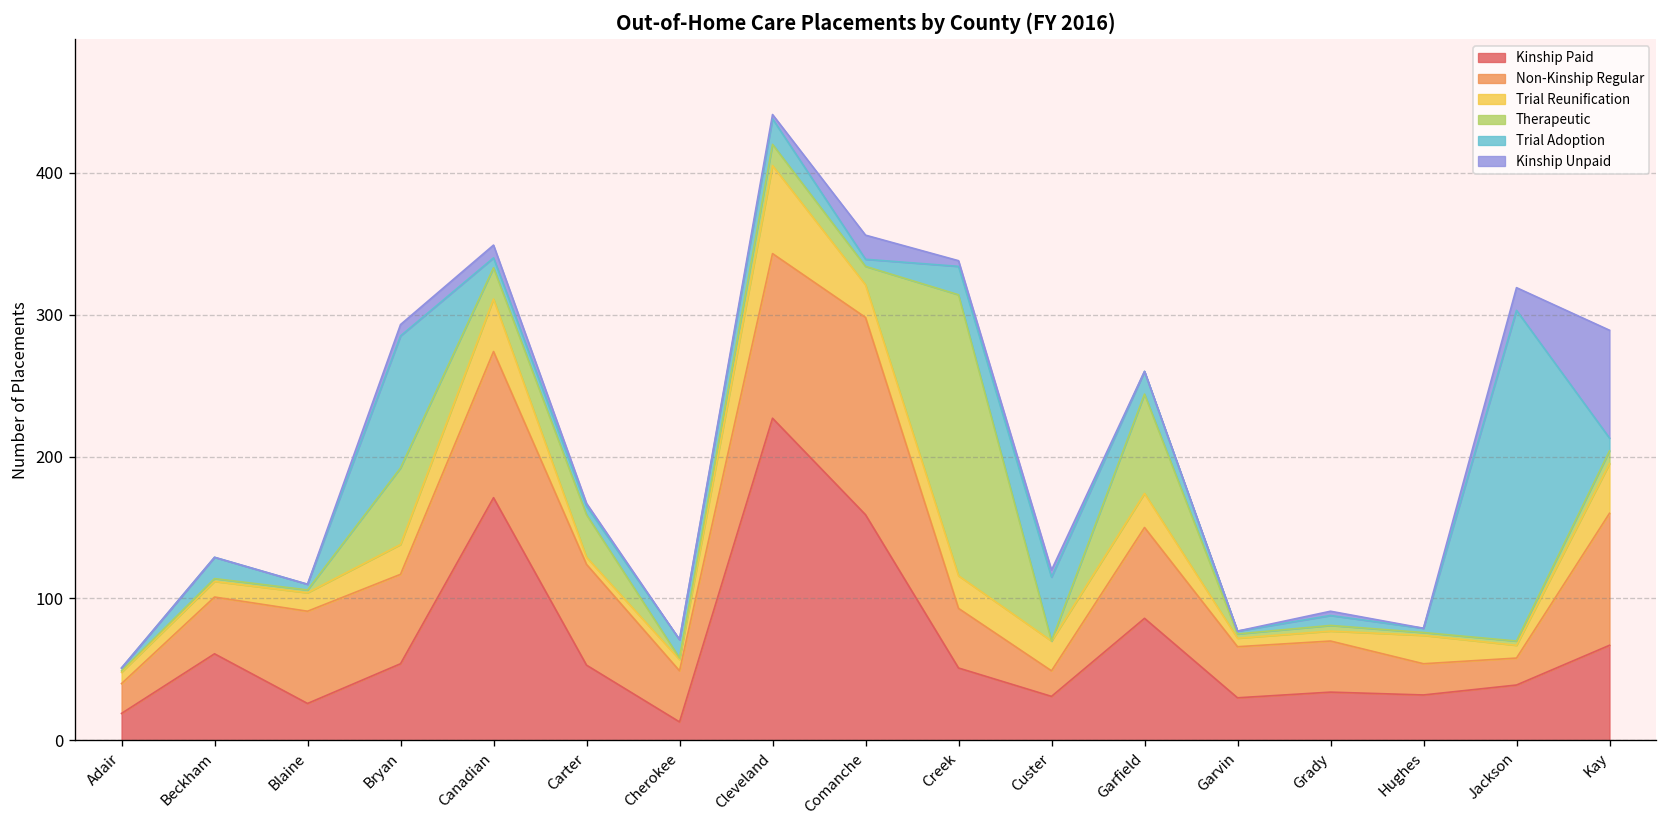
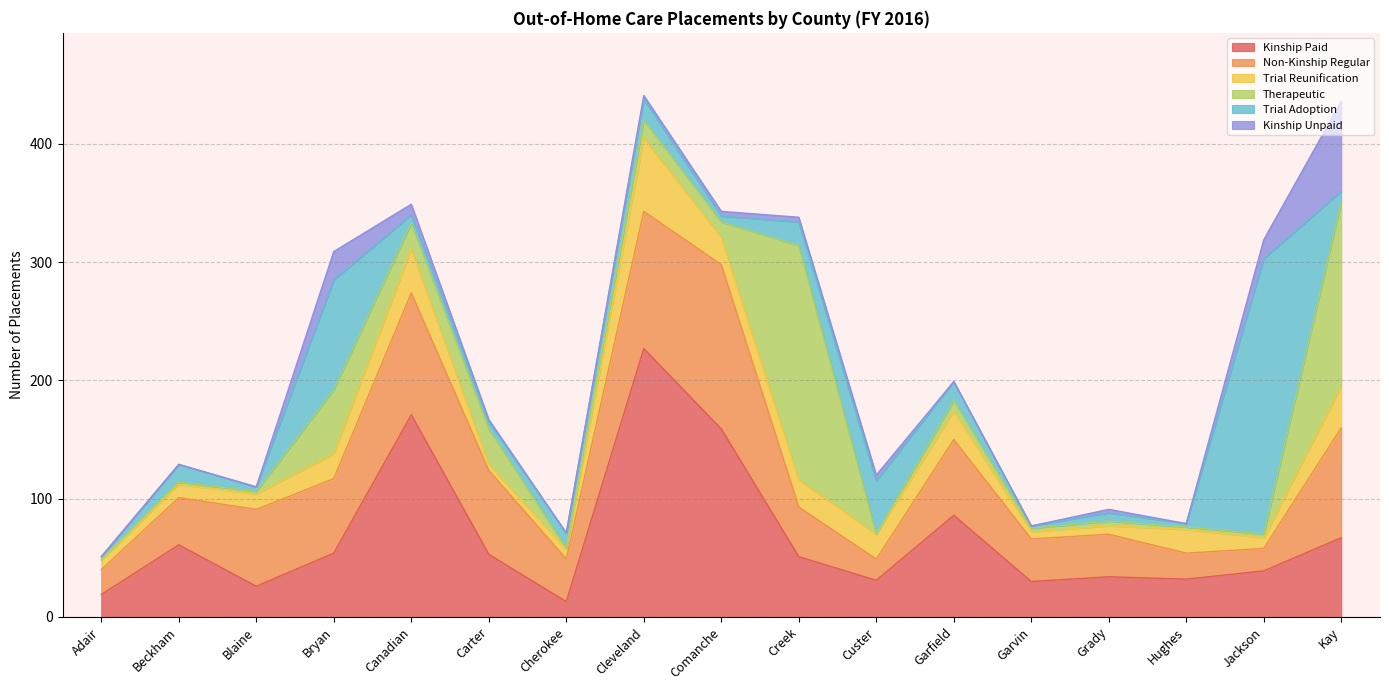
Kinship Unpaid, Bryan: 8 -> 24
Kinship Unpaid, Comanche: 17 -> 4
Therapeutic, Garfield: 70 -> 9
Therapeutic, Kay: 9 -> 156
